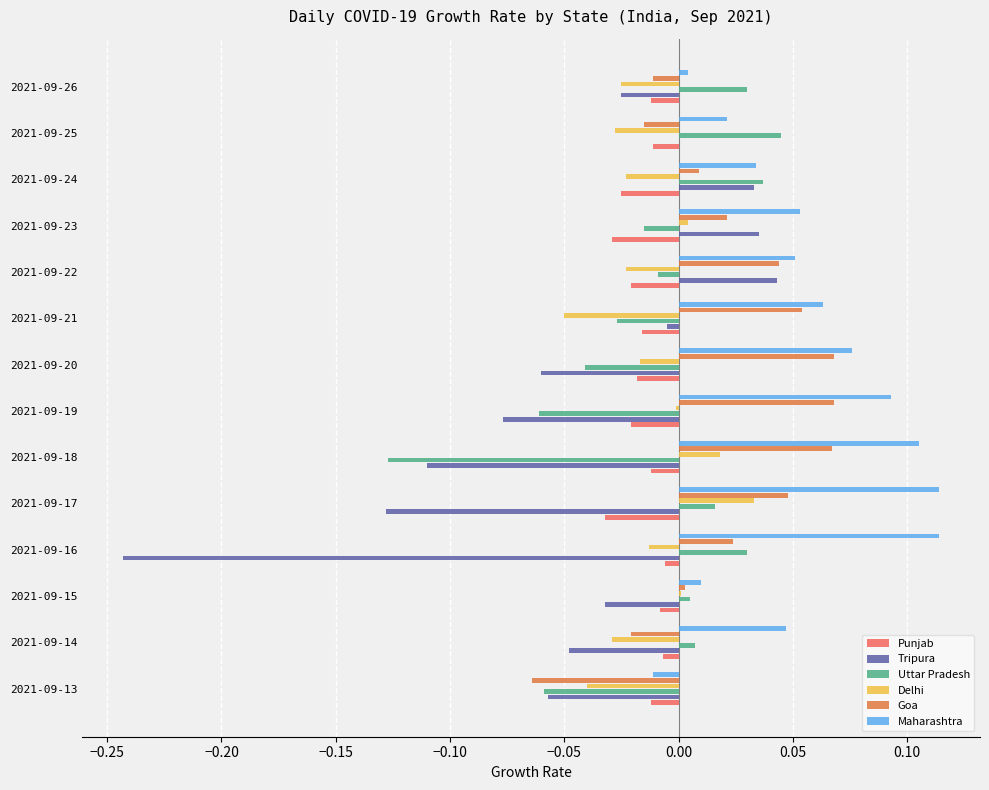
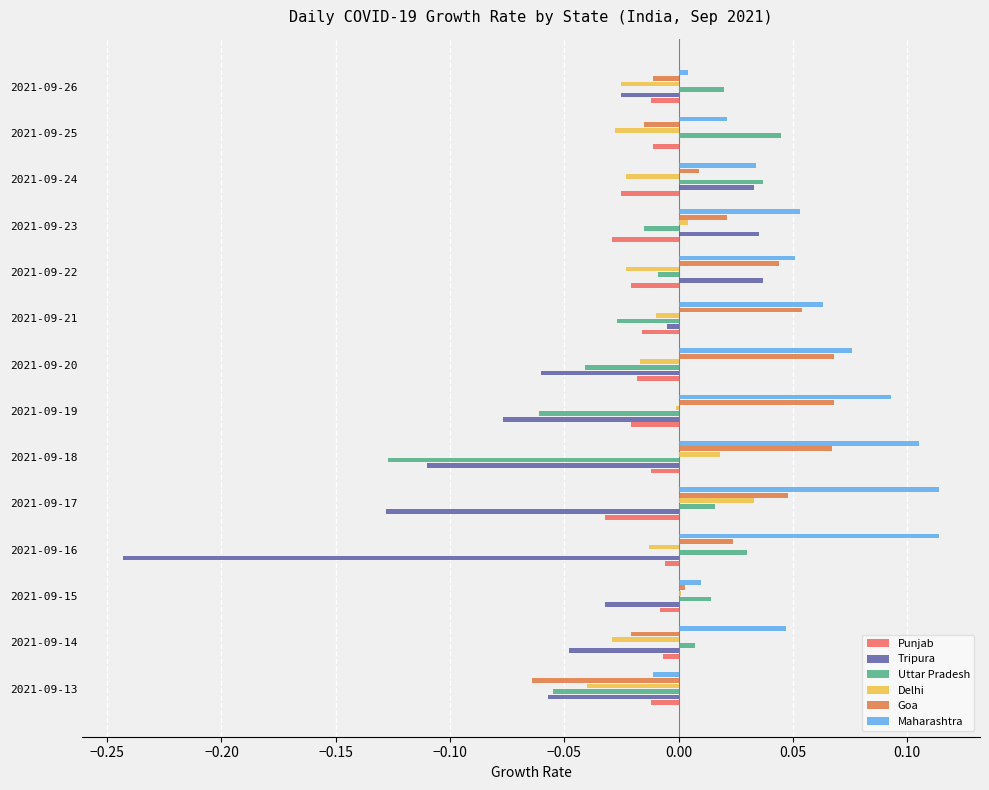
Uttar Pradesh, 2021-09-26: 0.03 -> 0.02
Tripura, 2021-09-22: 0.043 -> 0.037
Delhi, 2021-09-21: -0.05 -> -0.01
Uttar Pradesh, 2021-09-15: 0.005 -> 0.014
Uttar Pradesh, 2021-09-13: -0.059 -> -0.055
